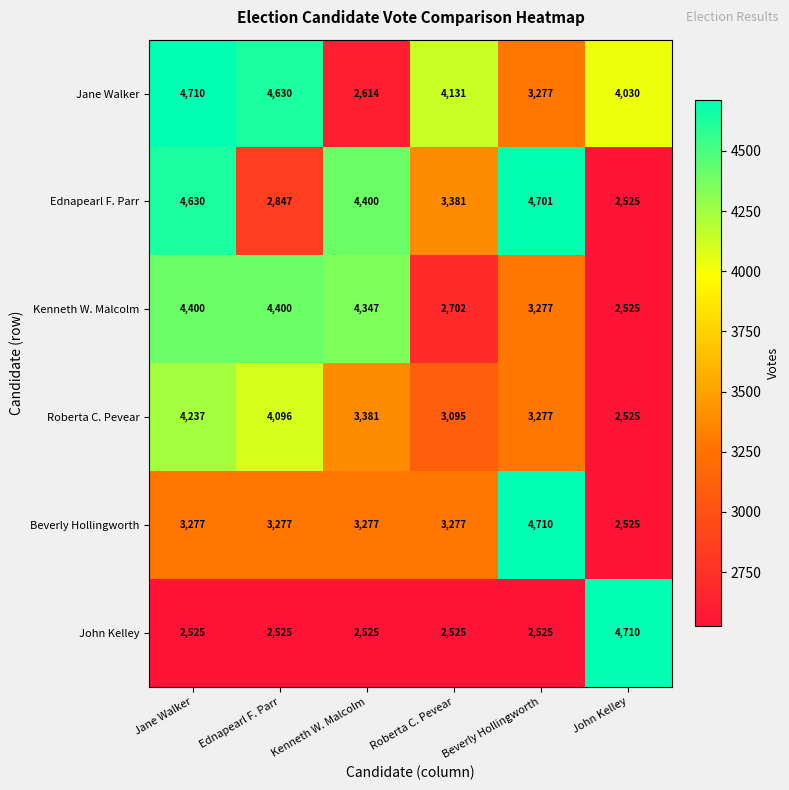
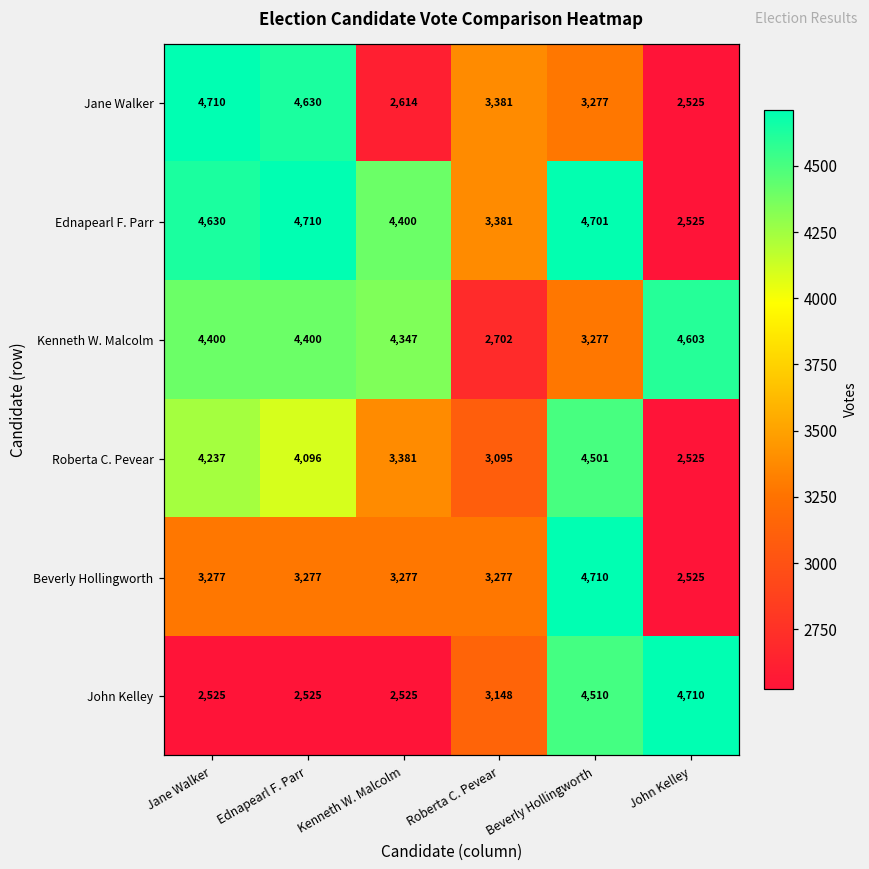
Jane Walker, Roberta C. Pevear: 4,131 -> 3,381
Jane Walker, John Kelley: 4,030 -> 2,525
Ednapearl F. Parr, Ednapearl F. Parr: 2,847 -> 4,710
Kenneth W. Malcolm, John Kelley: 2,525 -> 4,603
Roberta C. Pevear, Beverly Hollingworth: 3,277 -> 4,501
John Kelley, Roberta C. Pevear: 2,525 -> 3,148
John Kelley, Beverly Hollingworth: 2,525 -> 4,510
